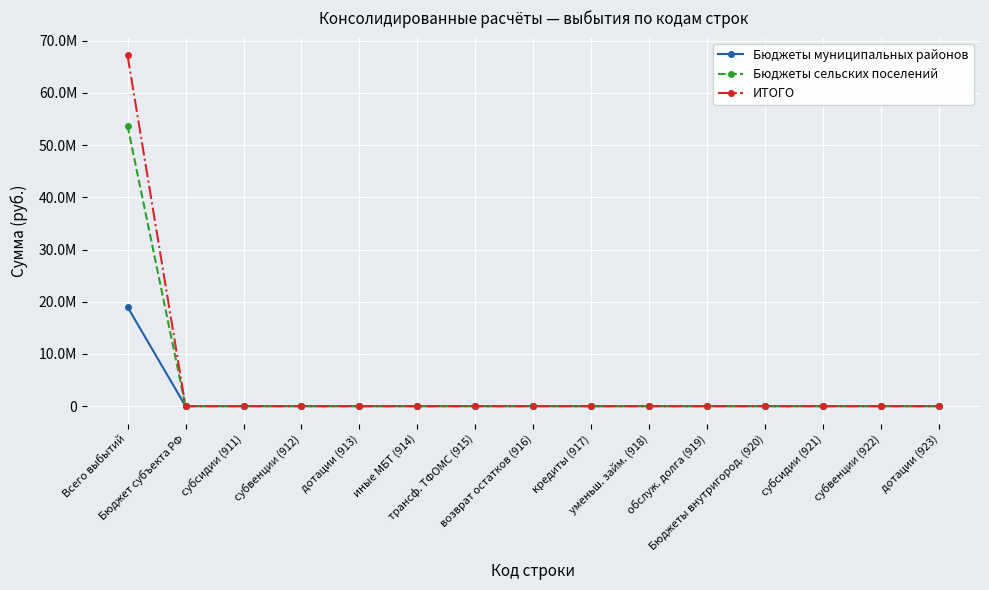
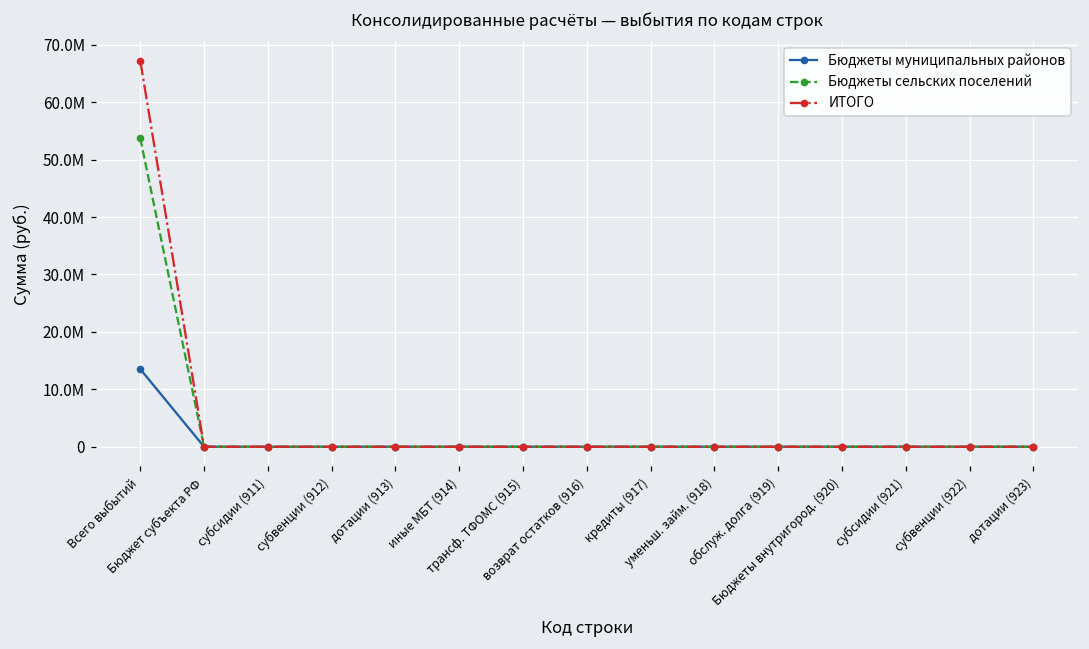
Бюджеты муниципальных районов, Всего выбытий: 19000000 -> 14000000
